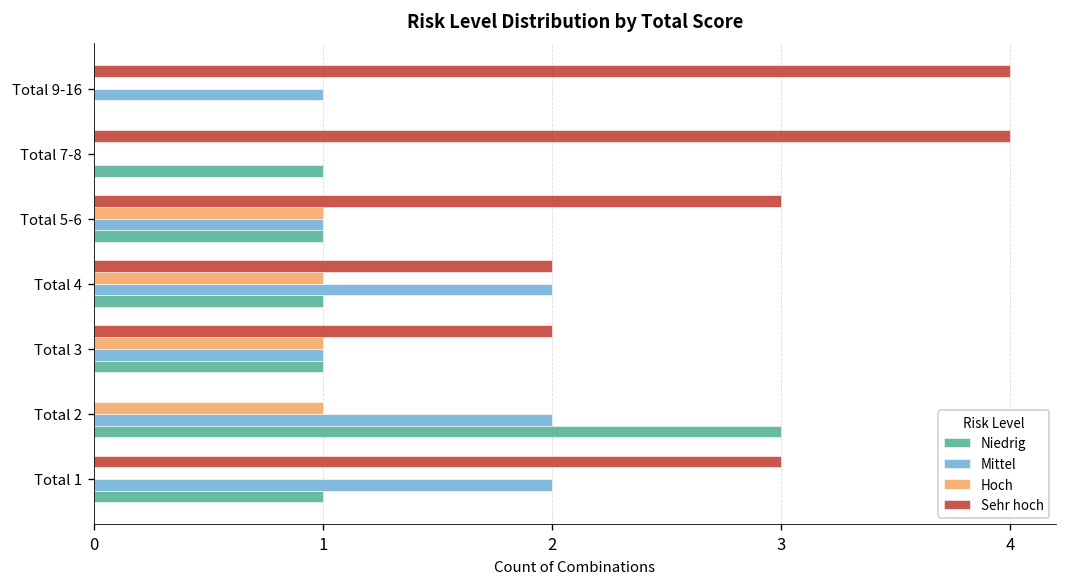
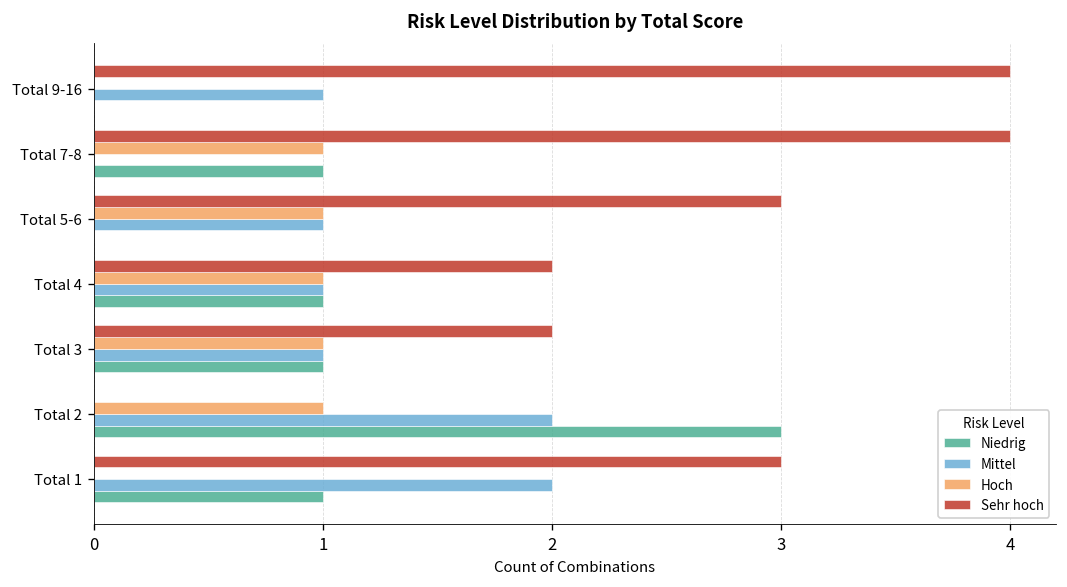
Hoch, Total 7-8: 0 -> 1
Niedrig, Total 5-6: 1 -> 0
Mittel, Total 4: 2 -> 1
